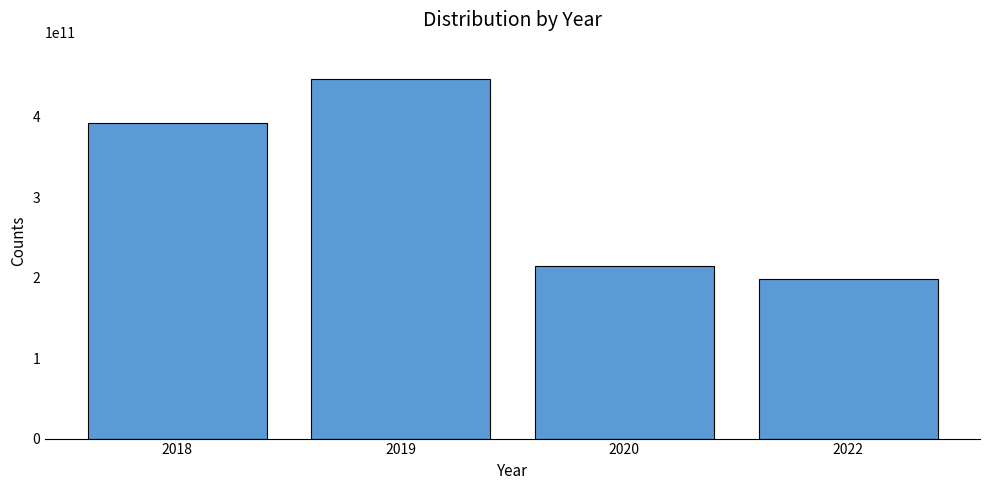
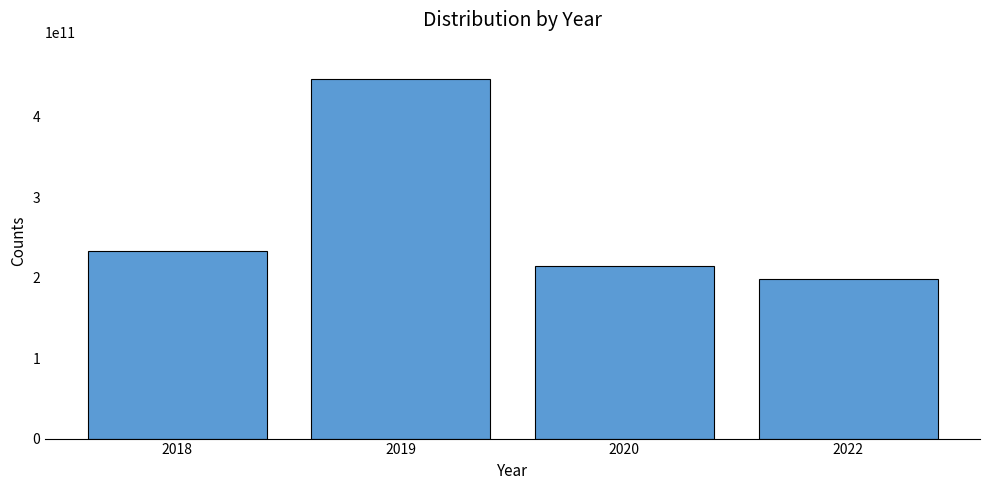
2018: 390000000000 -> 230000000000
